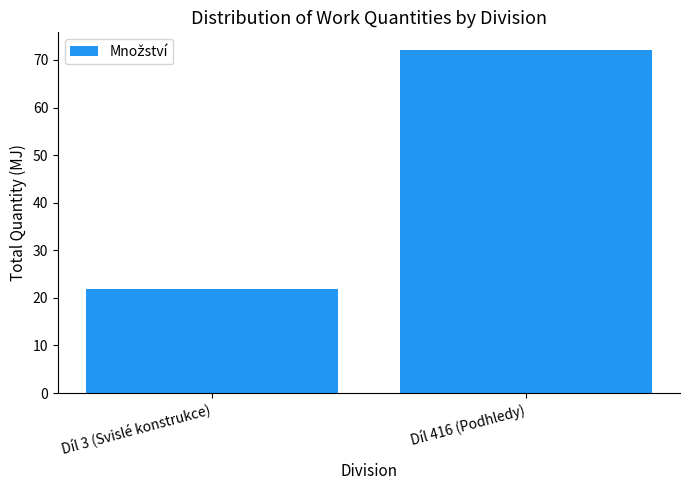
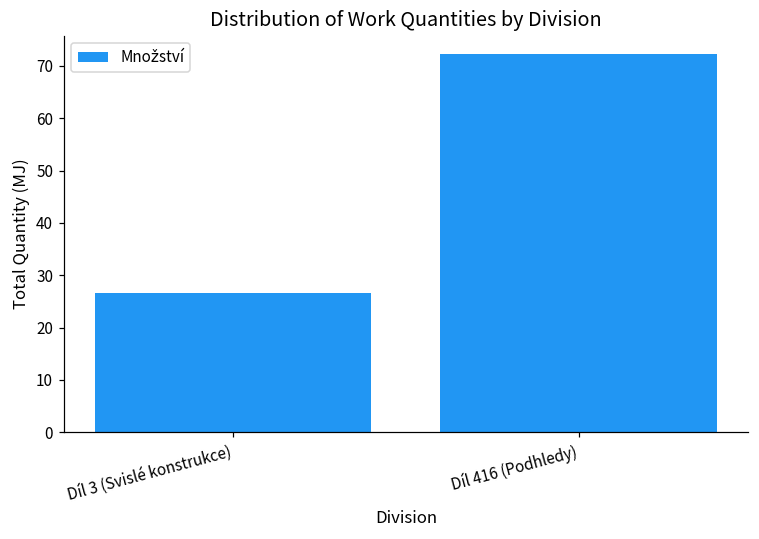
Díl 3 (Svislé konstrukce): 22 -> 27
